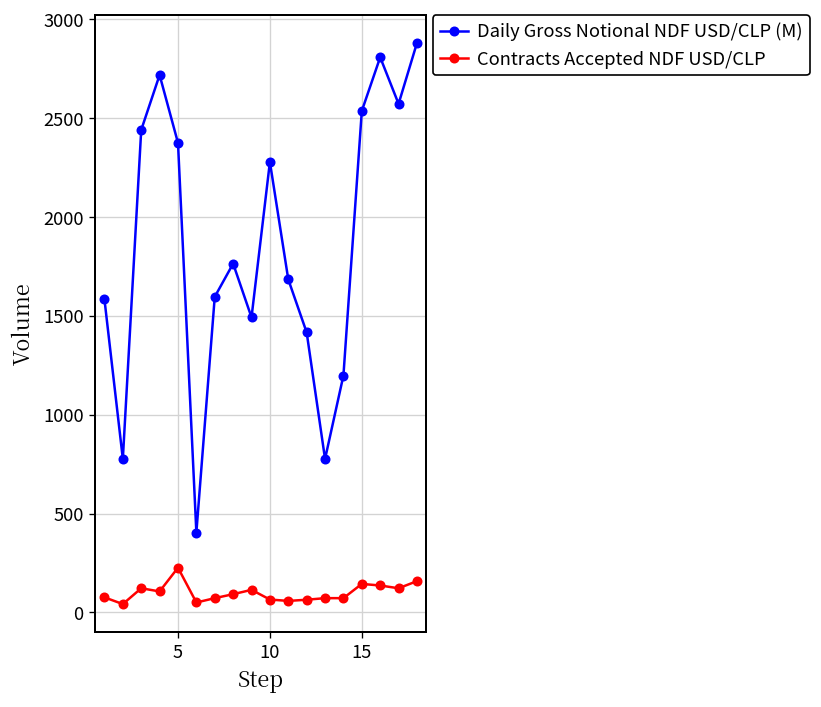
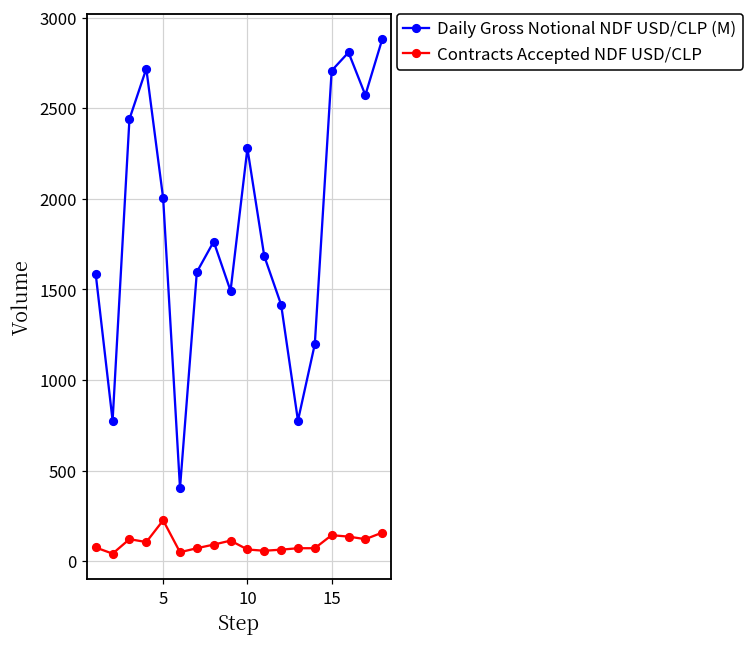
Daily Gross Notional NDF USD/CLP (M), 5: 2370 -> 2000
Daily Gross Notional NDF USD/CLP (M), 15: 2540 -> 2710
